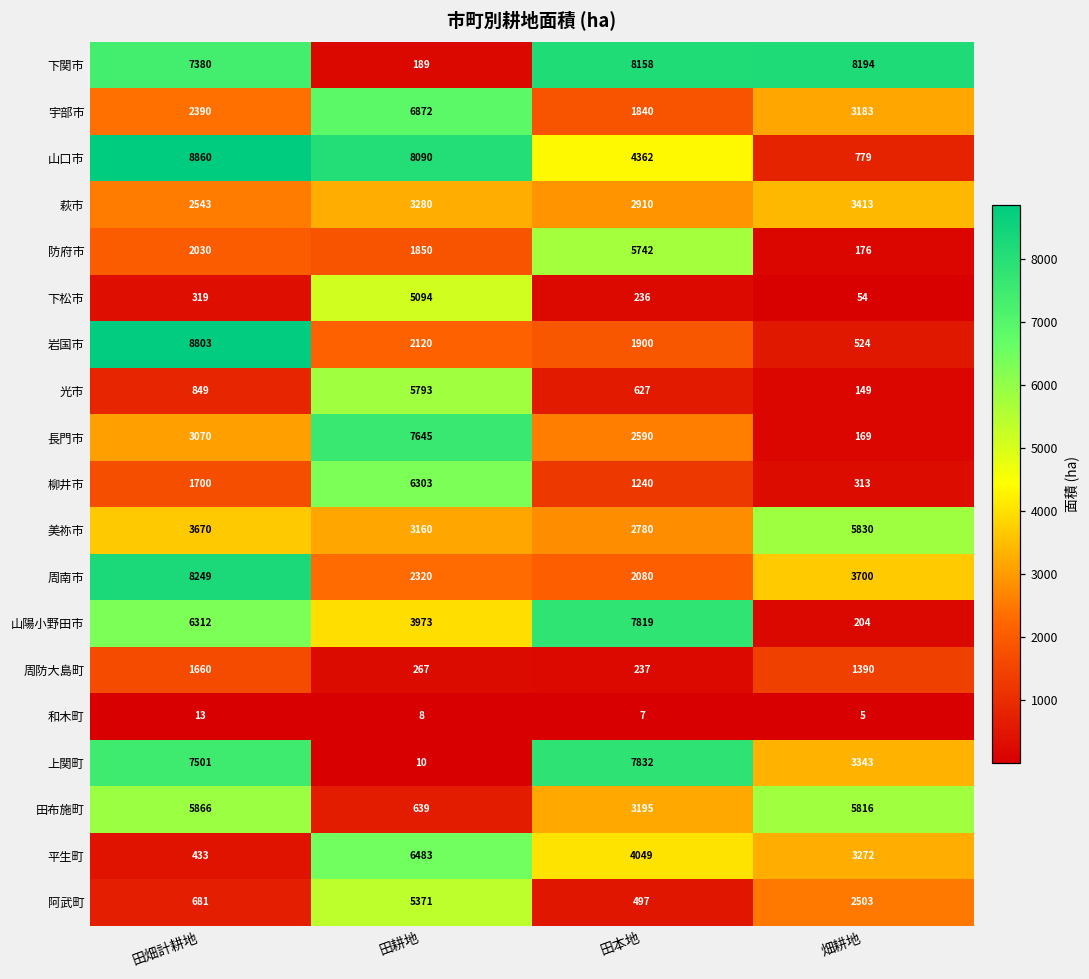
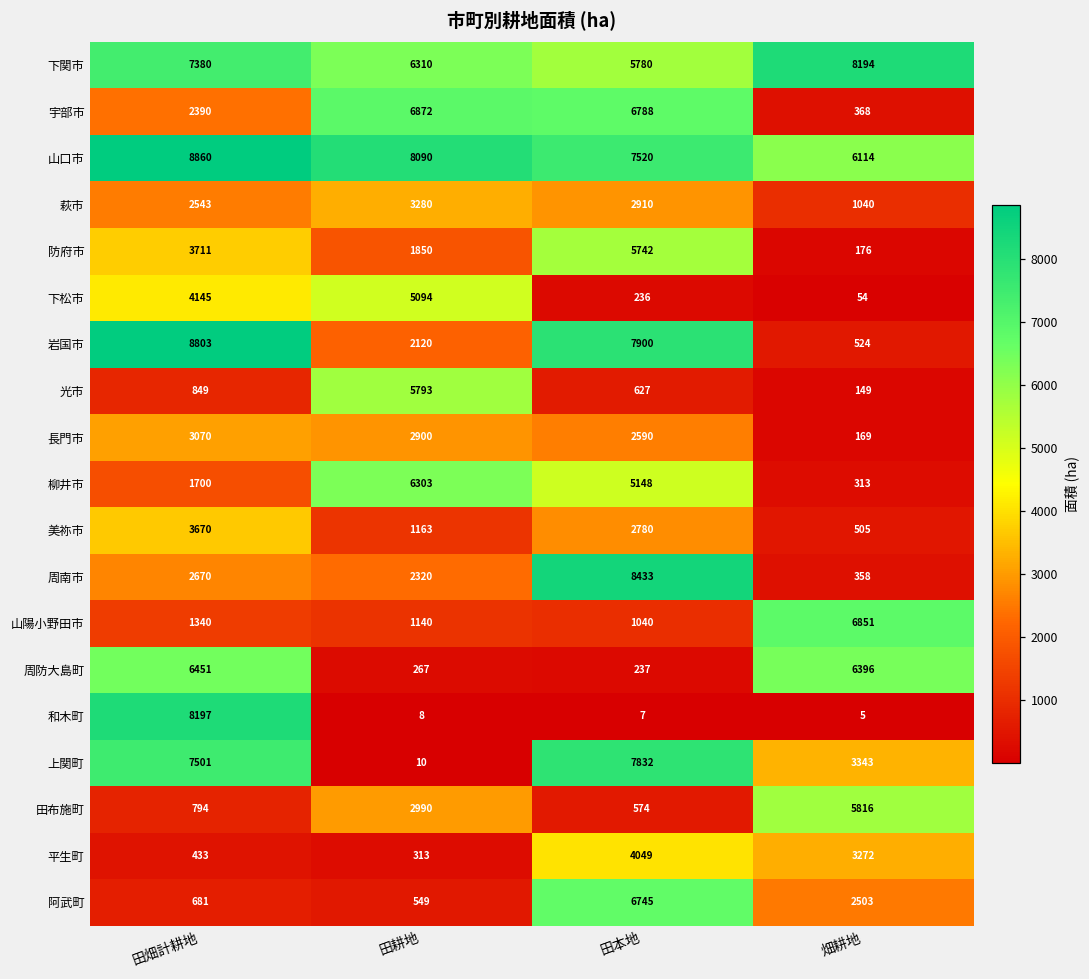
下関市, 田耕地: 189 -> 6310
下関市, 田本地: 8158 -> 5780
宇部市, 田本地: 1840 -> 6788
宇部市, 畑耕地: 3183 -> 368
山口市, 田本地: 4362 -> 7520
山口市, 畑耕地: 779 -> 6114
萩市, 畑耕地: 3413 -> 1040
防府市, 田畑計耕地: 2030 -> 3711
下松市, 田畑計耕地: 319 -> 4145
岩国市, 田本地: 1900 -> 7900
長門市, 田耕地: 7645 -> 2900
柳井市, 田本地: 1240 -> 5148
美祢市, 田耕地: 3160 -> 1163
美祢市, 畑耕地: 5830 -> 505
周南市, 田畑計耕地: 8249 -> 2670
周南市, 田本地: 2080 -> 8433
周南市, 畑耕地: 3700 -> 358
山陽小野田市, 田畑計耕地: 6312 -> 1340
山陽小野田市, 田耕地: 3973 -> 1140
山陽小野田市, 田本地: 7819 -> 1040
山陽小野田市, 畑耕地: 204 -> 6851
周防大島町, 田畑計耕地: 1660 -> 6451
周防大島町, 畑耕地: 1390 -> 6396
和木町, 田畑計耕地: 13 -> 8197
田布施町, 田畑計耕地: 5866 -> 794
田布施町, 田耕地: 639 -> 2990
田布施町, 田本地: 3195 -> 574
平生町, 田耕地: 6483 -> 313
阿武町, 田耕地: 5371 -> 549
阿武町, 田本地: 497 -> 6745
